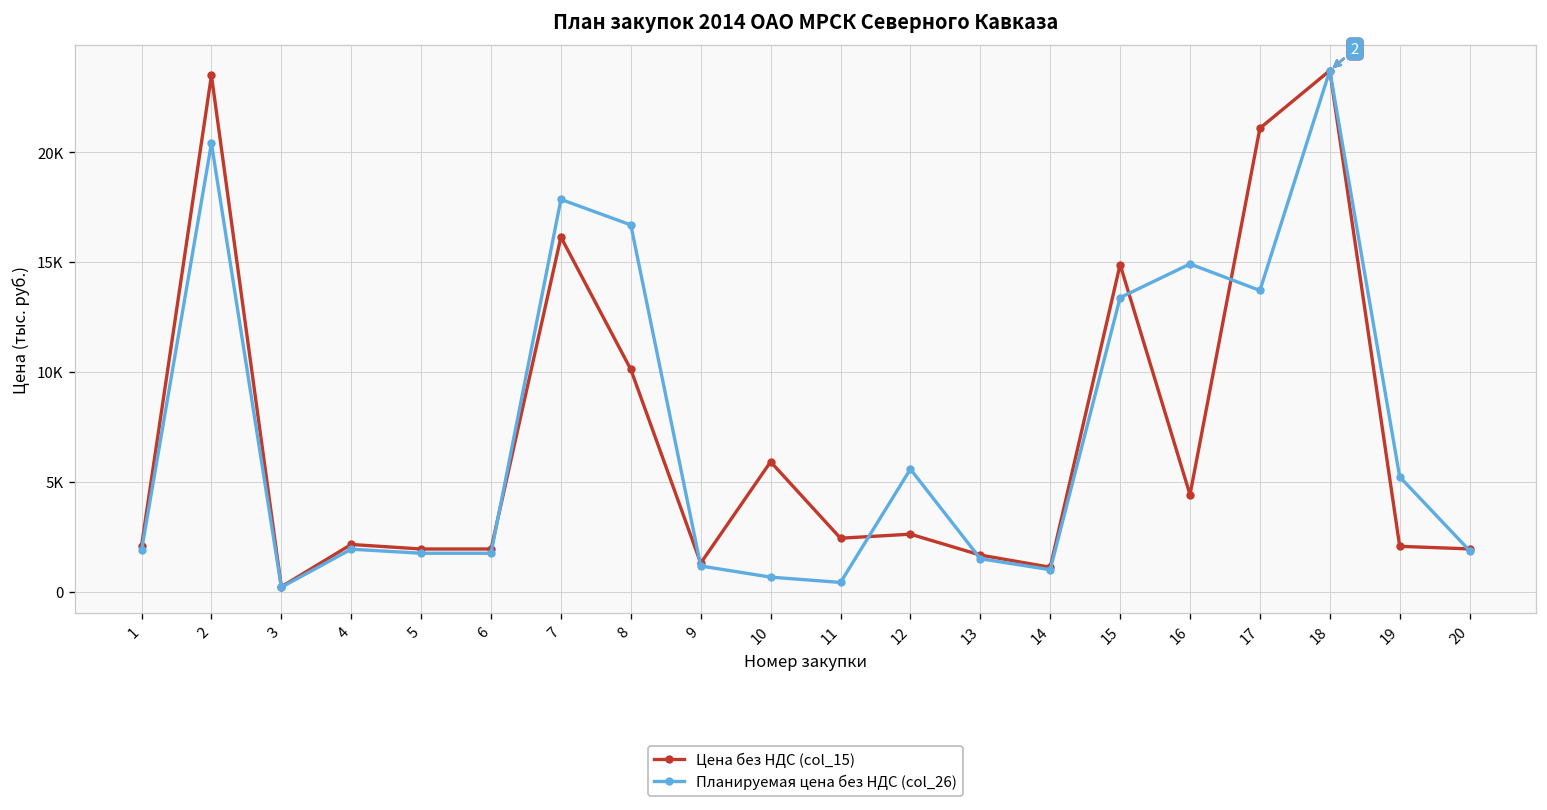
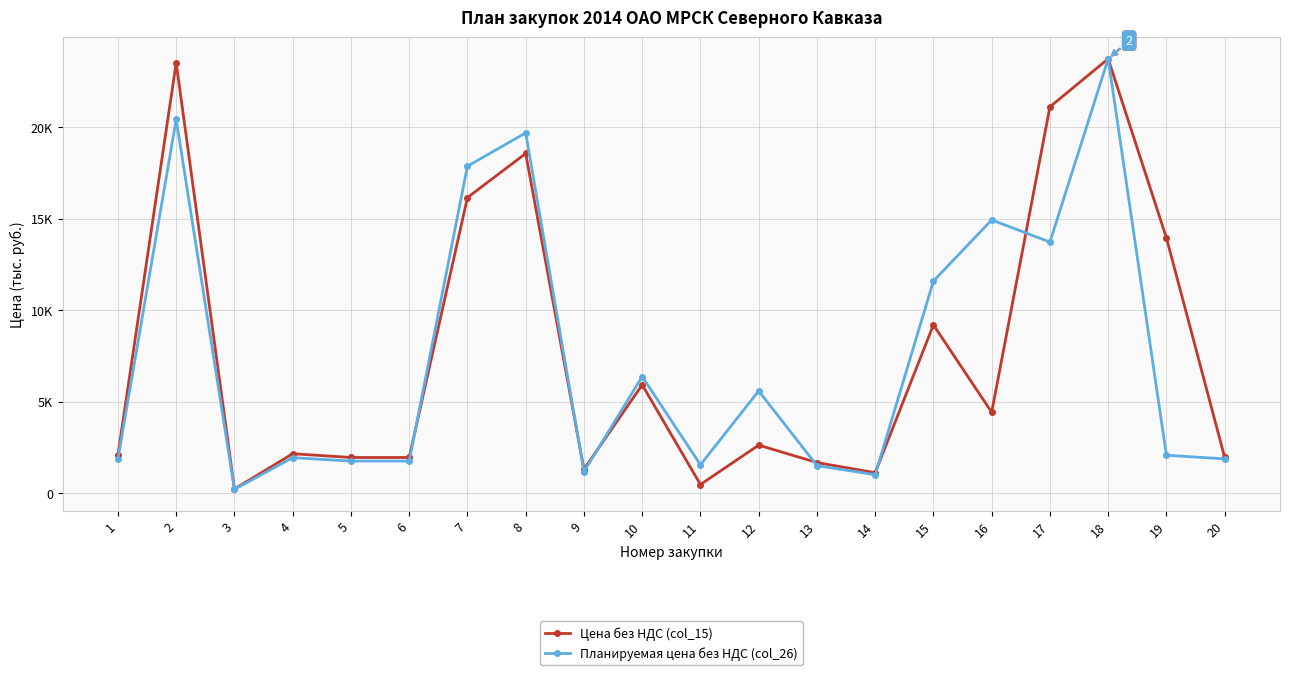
Цена без НДС (col_15), 8: 10100 -> 18600
Планируемая цена без НДС (col_26), 8: 16700 -> 19700
Планируемая цена без НДС (col_26), 10: 700 -> 6400
Цена без НДС (col_15), 11: 2400 -> 500
Планируемая цена без НДС (col_26), 11: 400 -> 1500
Цена без НДС (col_15), 15: 14900 -> 9200
Планируемая цена без НДС (col_26), 15: 13400 -> 11600
Цена без НДС (col_15), 19: 2100 -> 13900
Планируемая цена без НДС (col_26), 19: 5200 -> 2100
